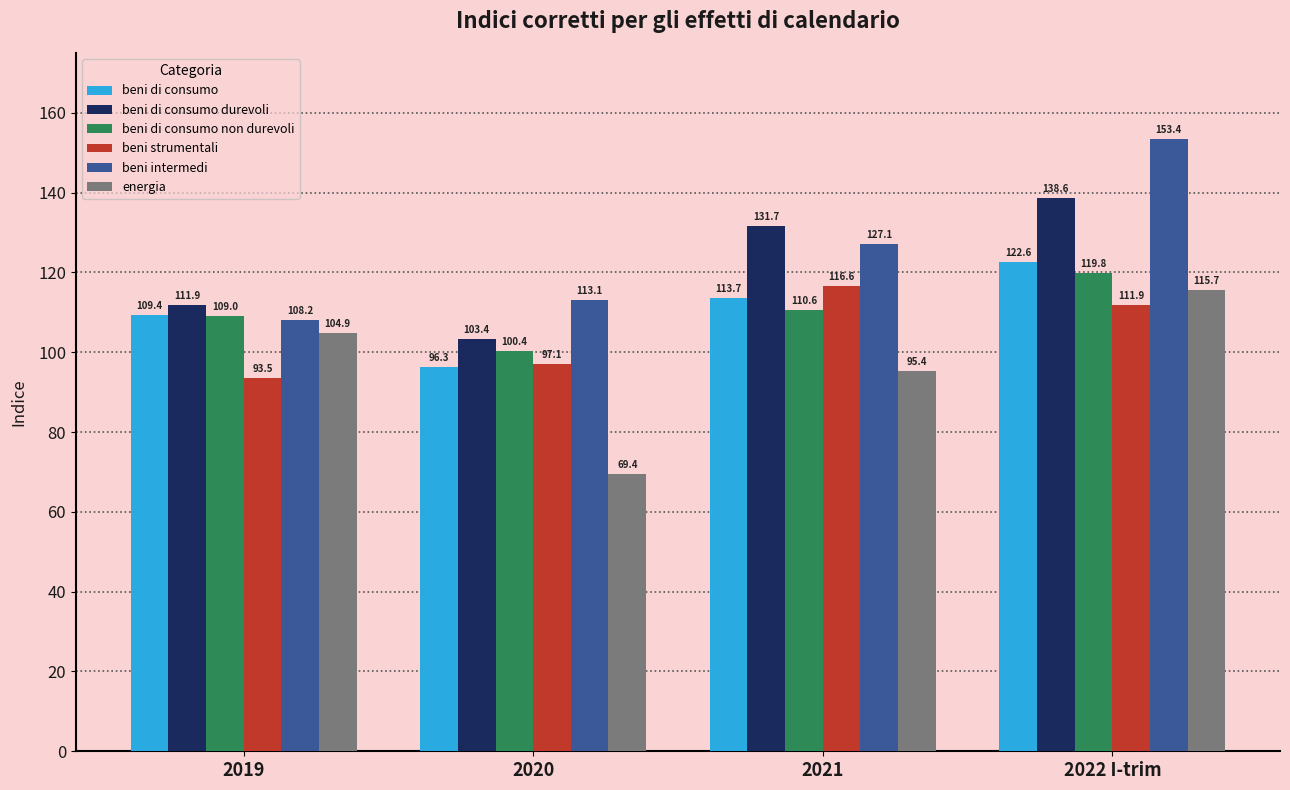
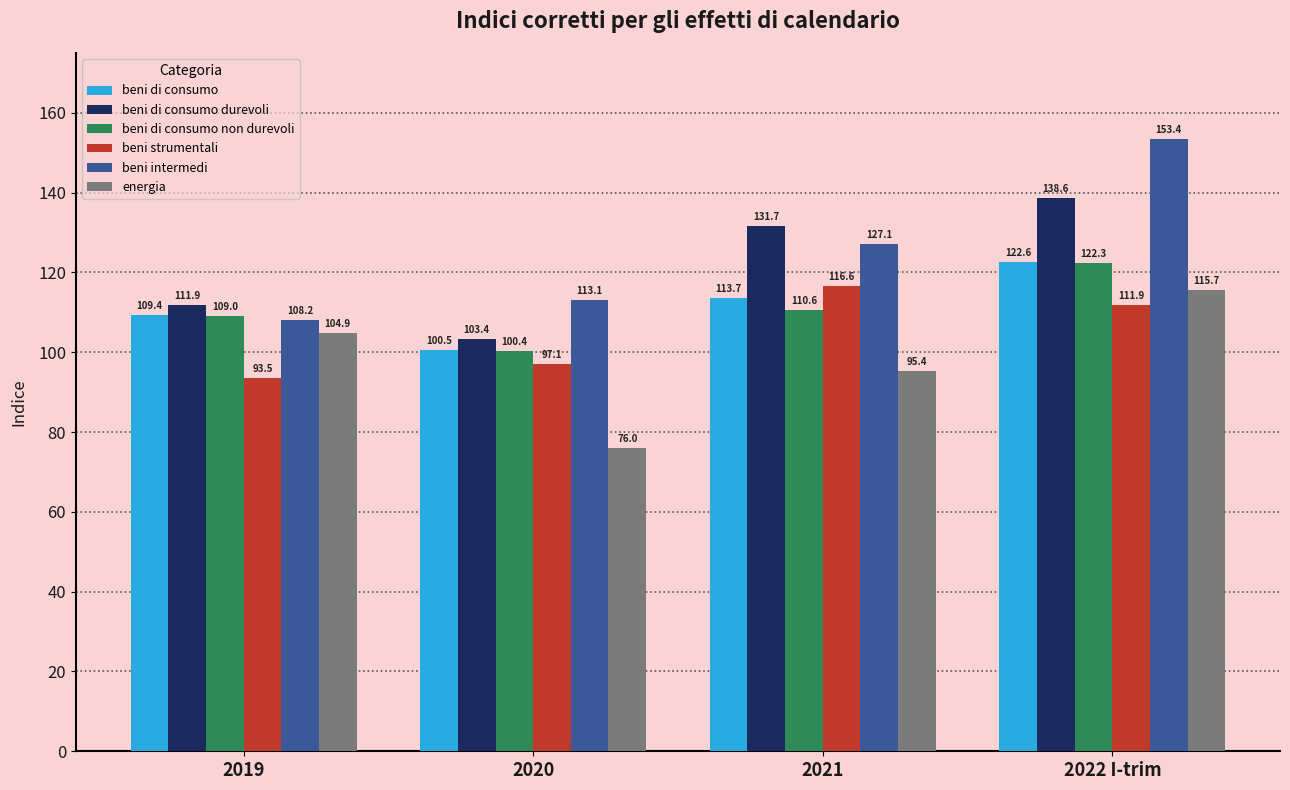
beni di consumo, 2020: 96.3 -> 100.5
energia, 2020: 69.4 -> 76.0
beni di consumo non durevoli, 2022 I-trim: 119.8 -> 122.3
